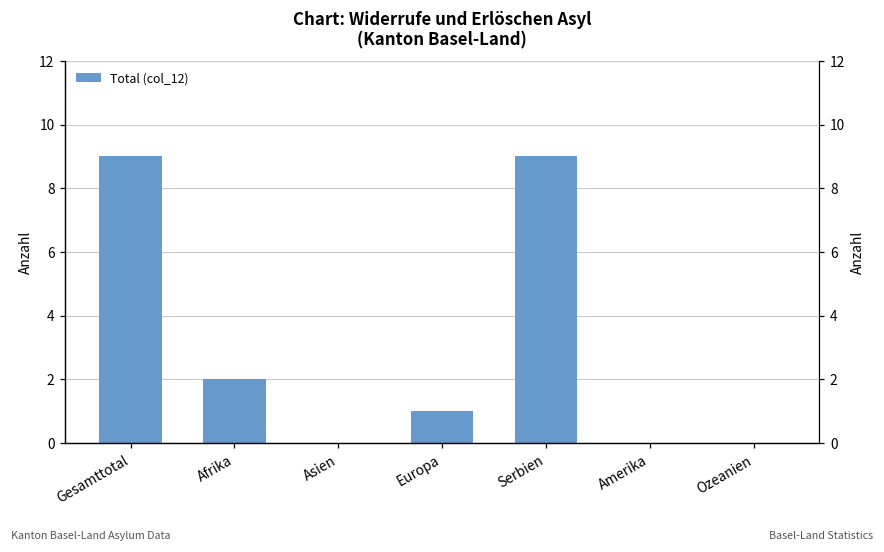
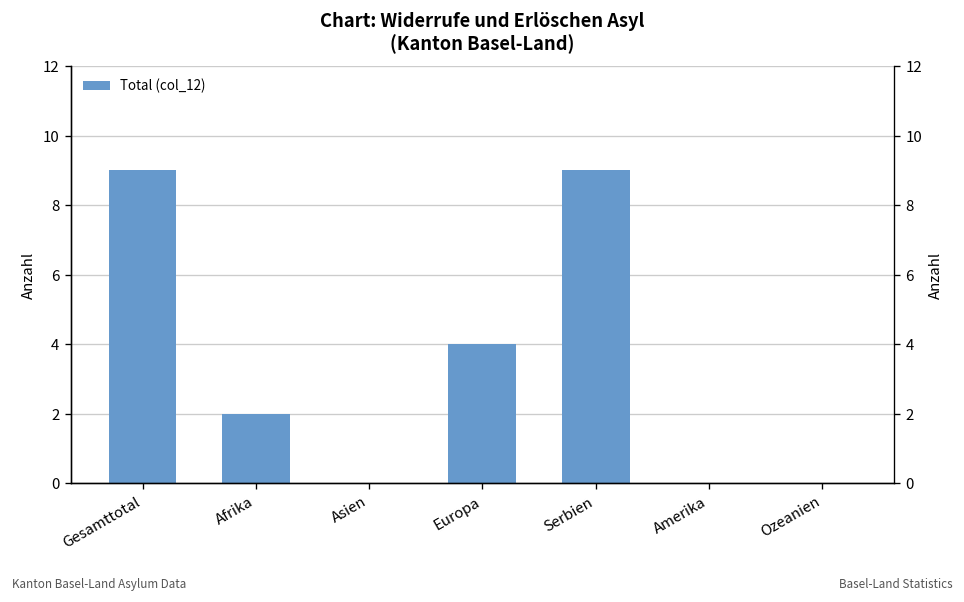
Europa: 1 -> 4
